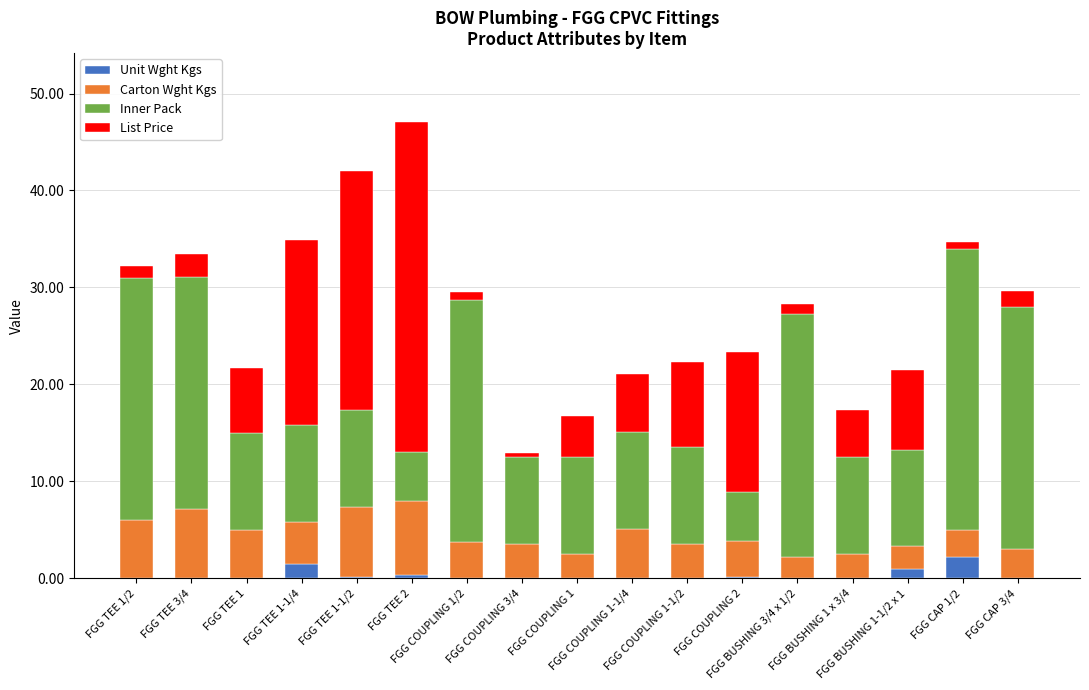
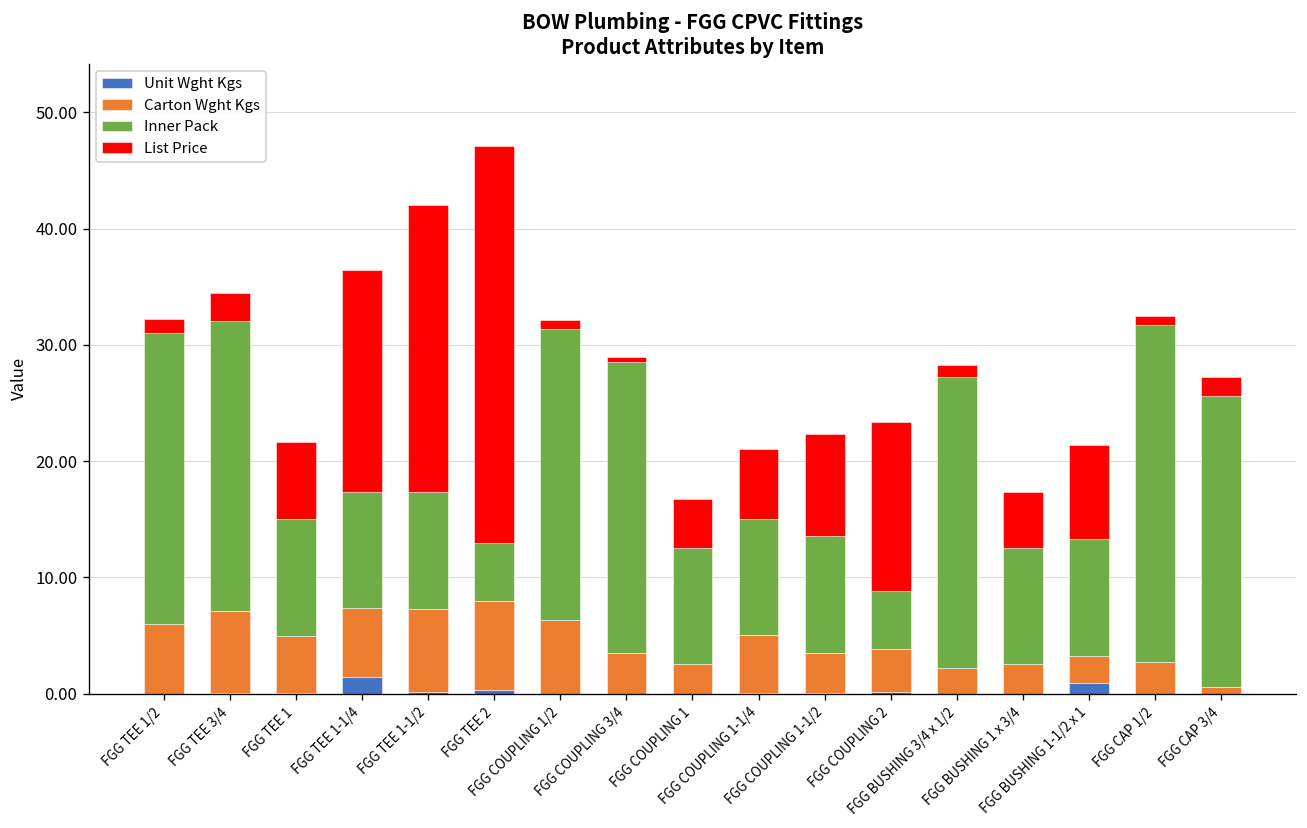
Inner Pack, FGG TEE 3/4: 24 -> 25
Carton Wght Kgs, FGG TEE 1-1/4: 4 -> 6
Carton Wght Kgs, FGG COUPLING 1/2: 4 -> 6
Inner Pack, FGG COUPLING 3/4: 9 -> 25
Unit Wght Kgs, FGG CAP 1/2: 2 -> 0
Carton Wght Kgs, FGG CAP 3/4: 3 -> 1
